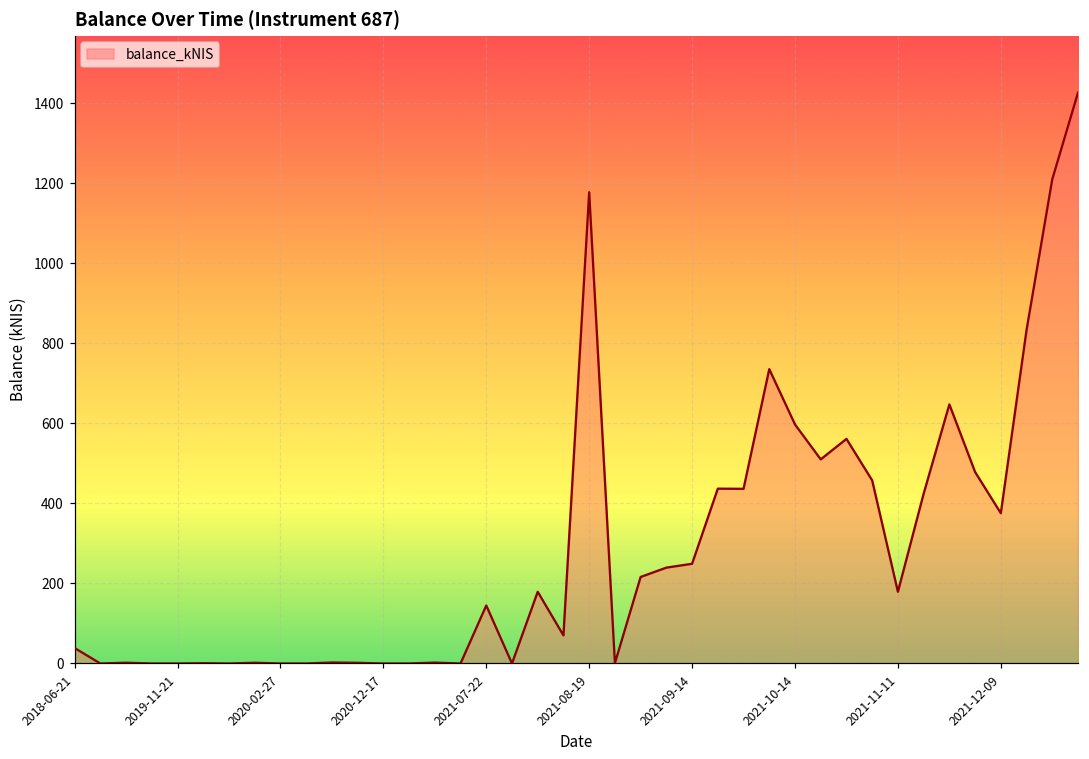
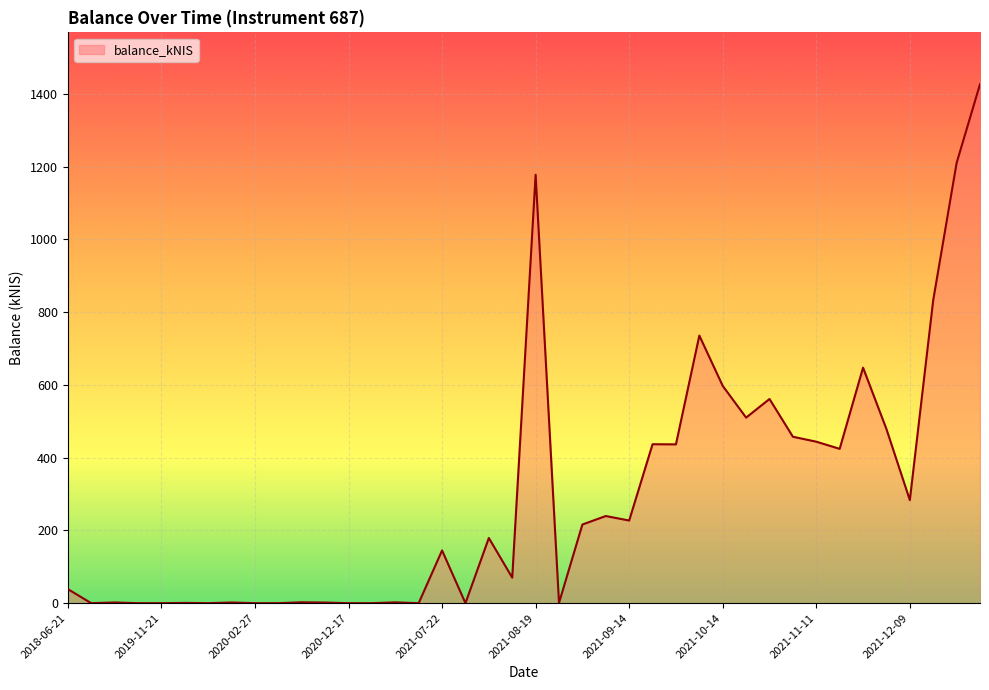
2021-09-14: 250 -> 230
2021-11-11: 180 -> 440
2021-12-09: 380 -> 280
